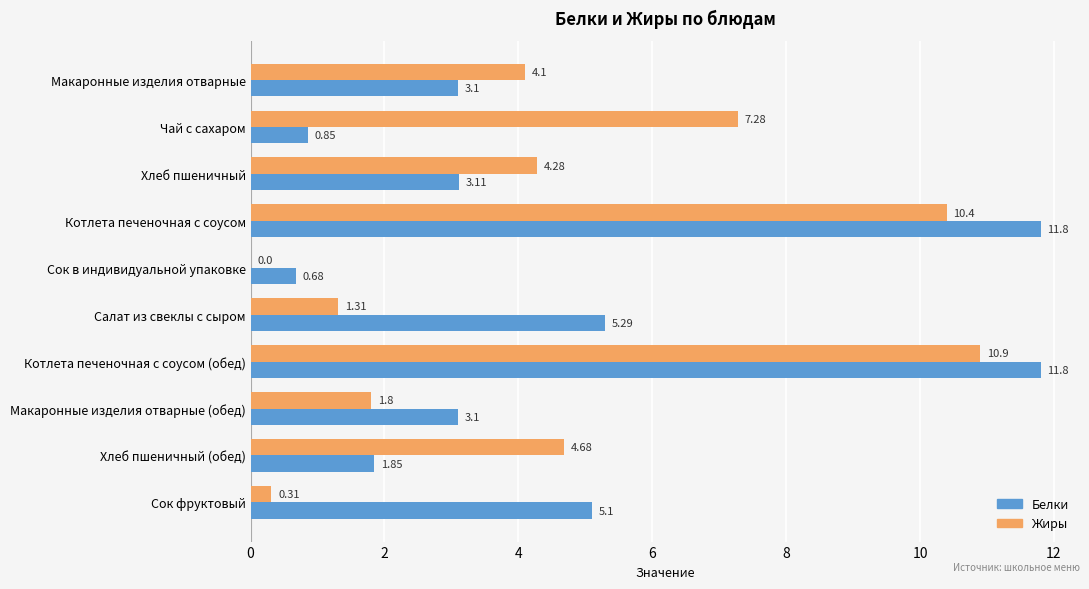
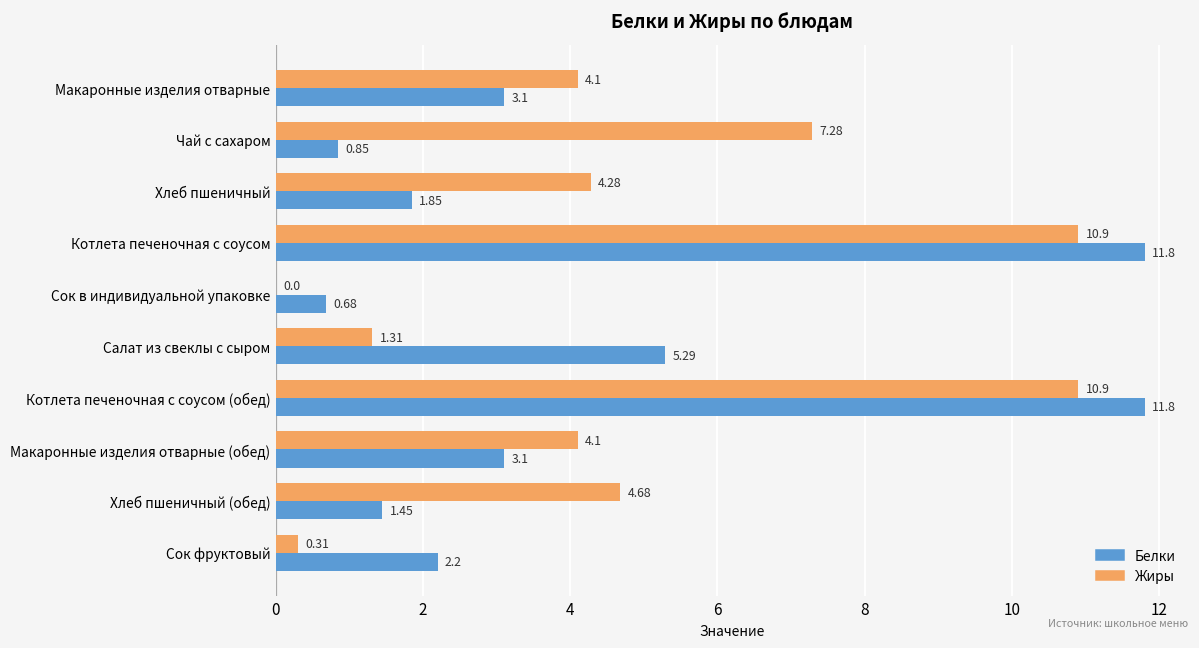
Белки, Хлеб пшеничный: 3.11 -> 1.85
Жиры, Котлета печеночная с соусом: 10.4 -> 10.9
Жиры, Макаронные изделия отварные (обед): 1.8 -> 4.1
Белки, Хлеб пшеничный (обед): 1.85 -> 1.45
Белки, Сок фруктовый: 5.1 -> 2.2
